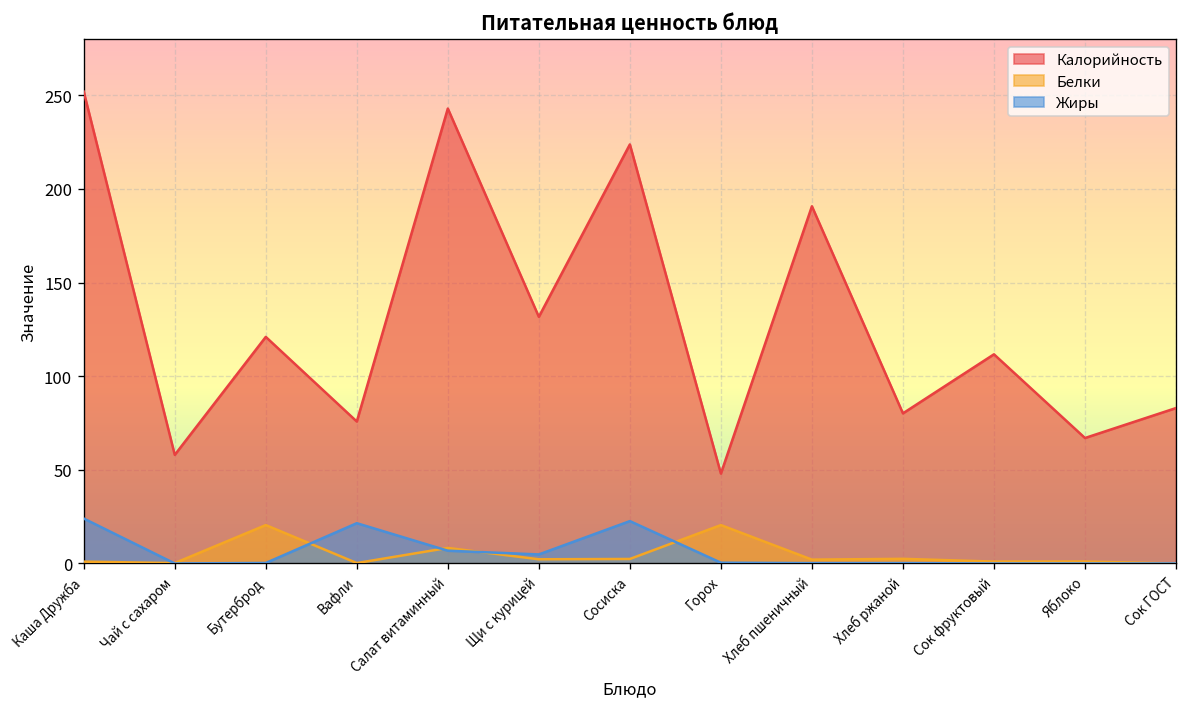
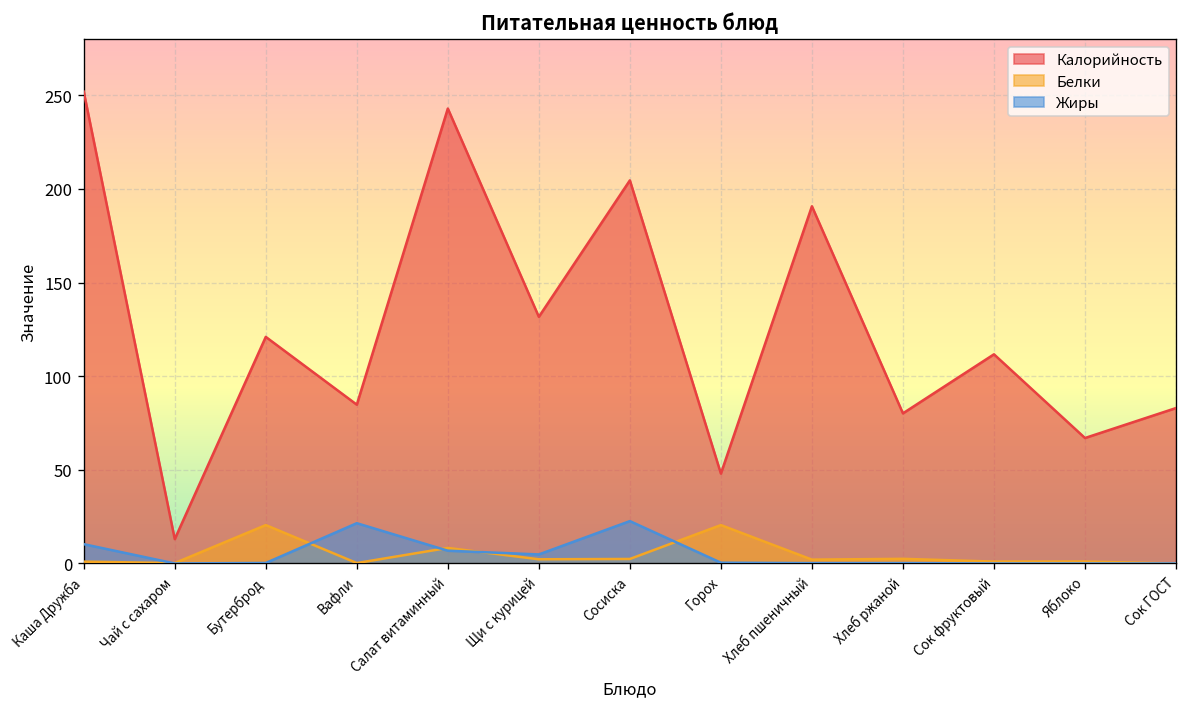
Жиры, Каша Дружба: 24 -> 10
Калорийность, Чай с сахаром: 58 -> 13
Калорийность, Вафли: 76 -> 85
Калорийность, Сосиска: 224 -> 205
